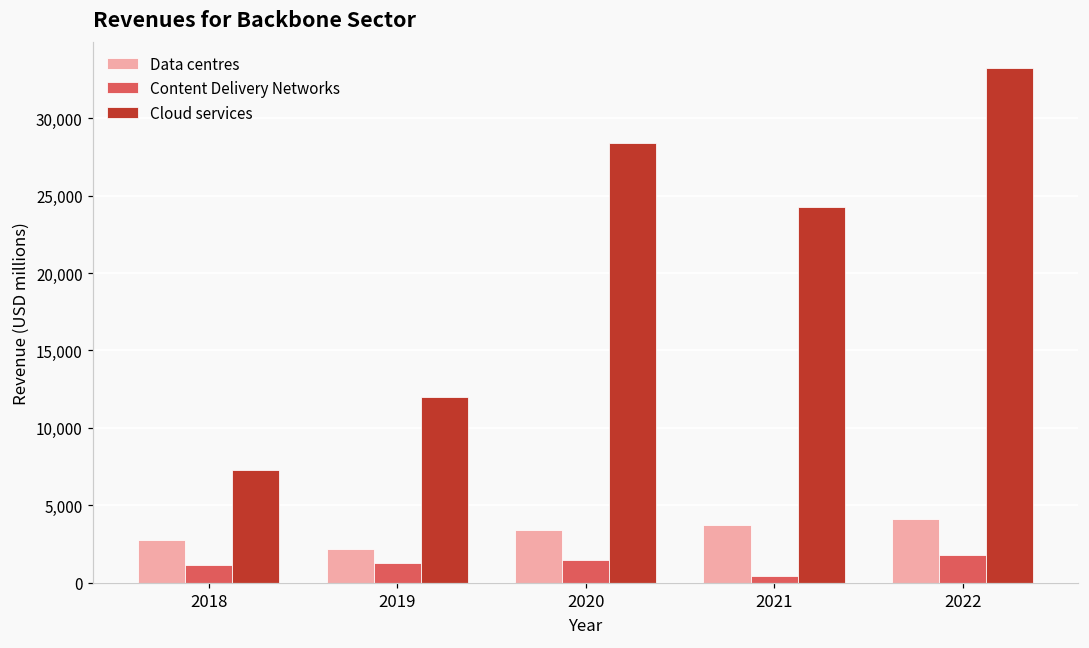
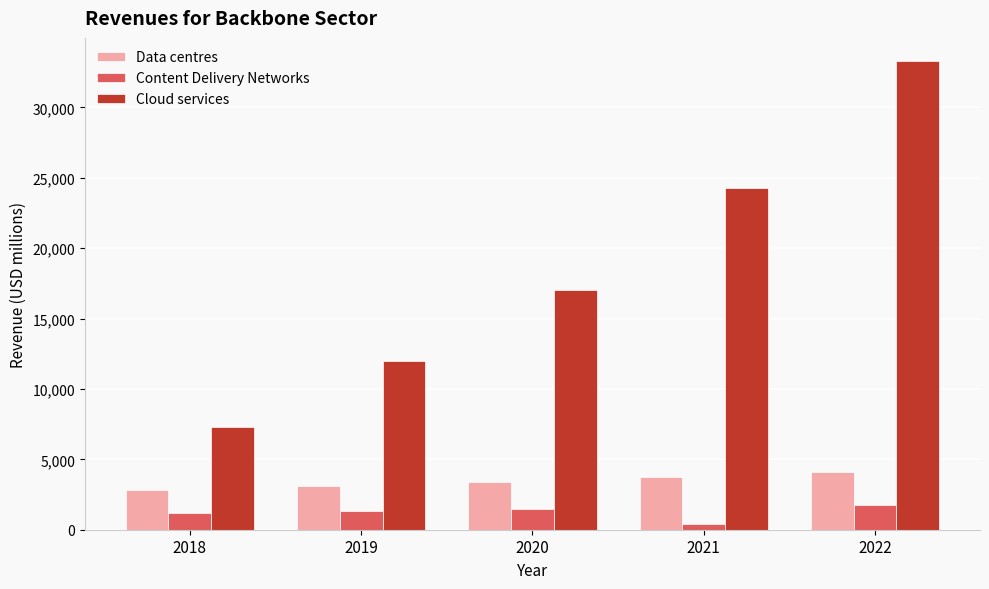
Data centres, 2019: 2,200 -> 3,100
Cloud services, 2020: 28,400 -> 17,000
